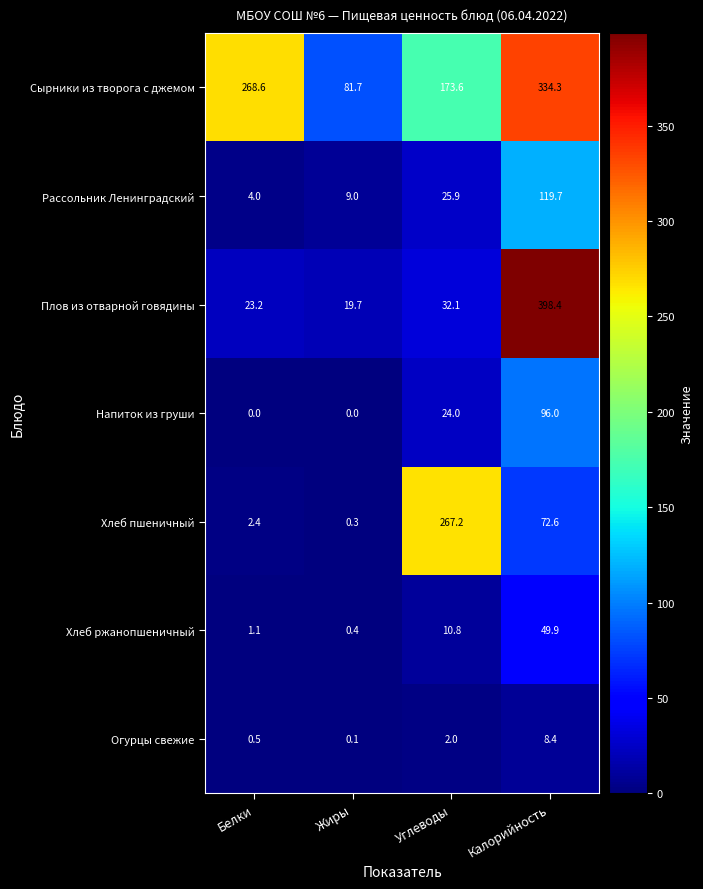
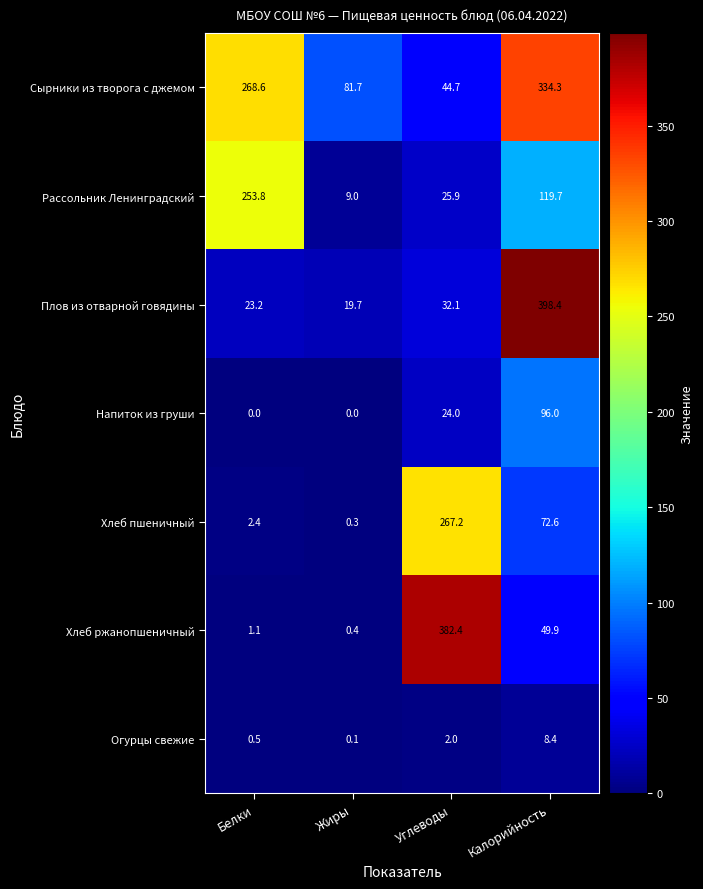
Сырники из творога с джемом, Углеводы: 173.6 -> 44.7
Рассольник Ленинградский, Белки: 4.0 -> 253.8
Хлеб ржанопшеничный, Углеводы: 10.8 -> 382.4
